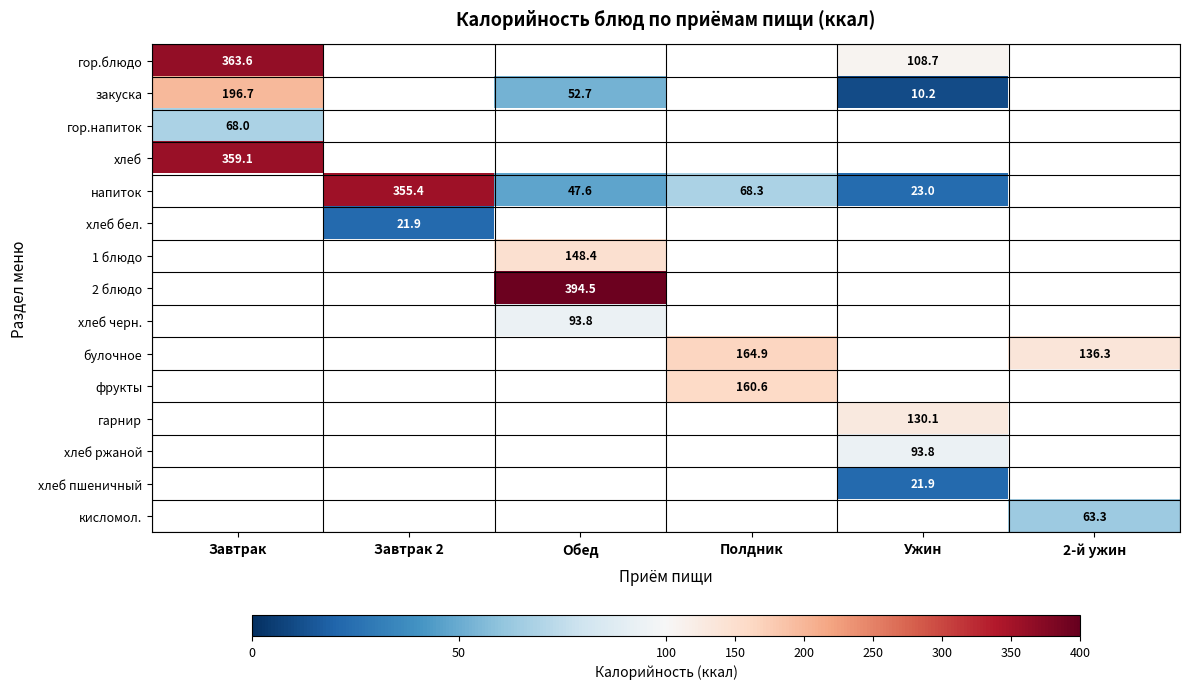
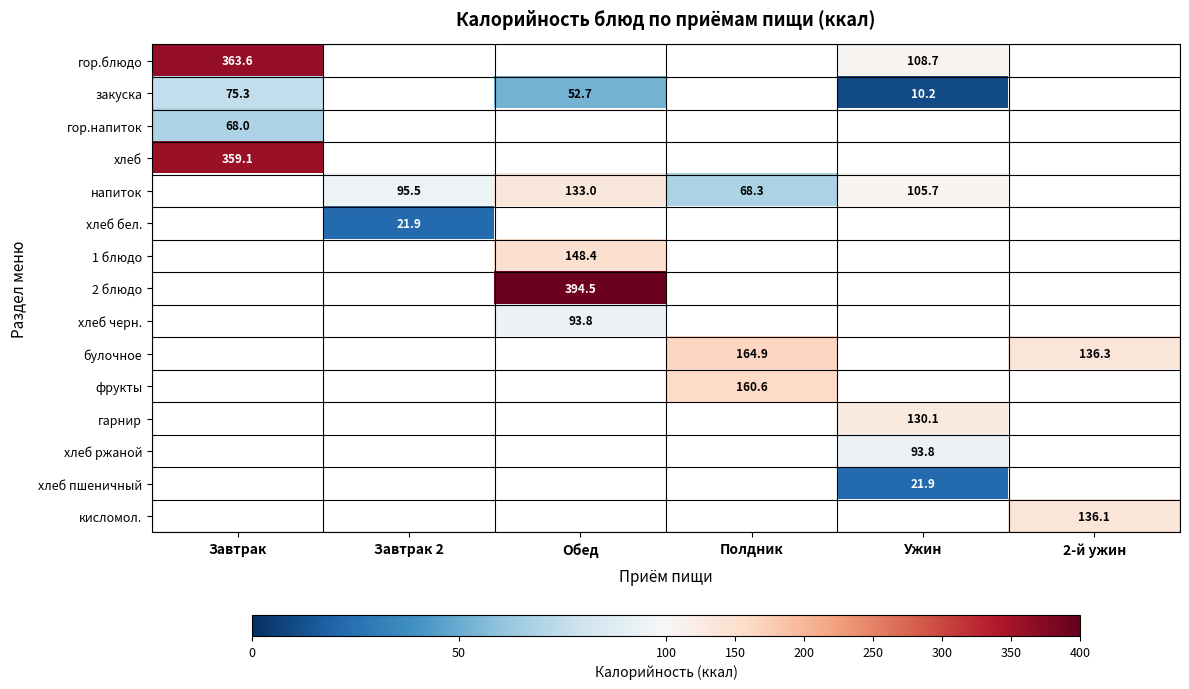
закуска, Завтрак: 196.7 -> 75.3
напиток, Завтрак 2: 355.4 -> 95.5
напиток, Обед: 47.6 -> 133.0
напиток, Ужин: 23.0 -> 105.7
кисломол., 2-й ужин: 63.3 -> 136.1
